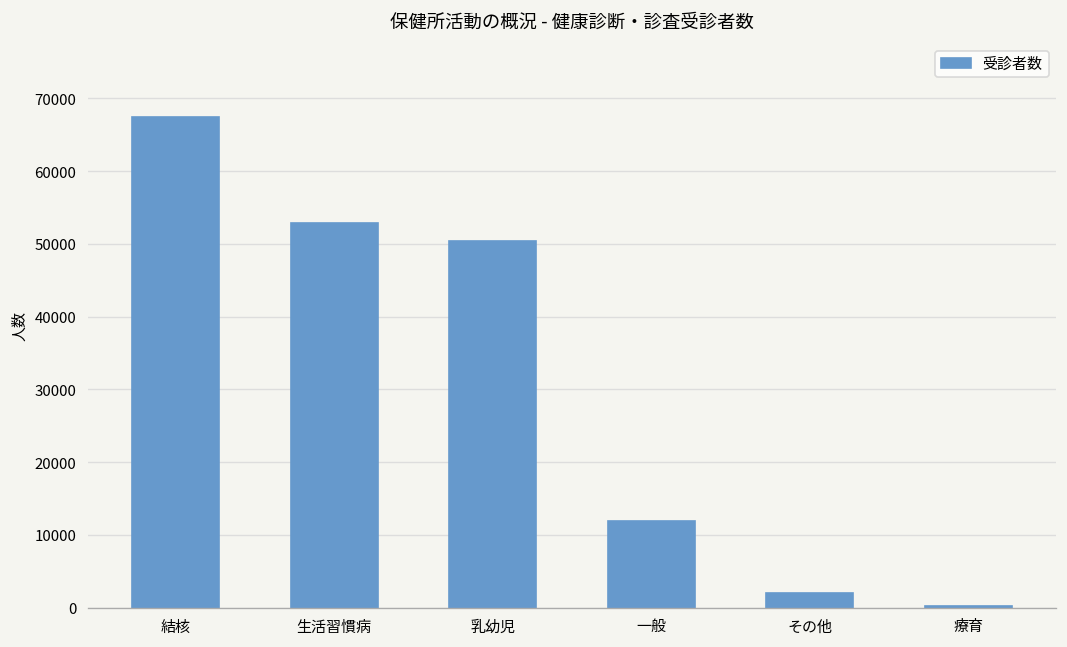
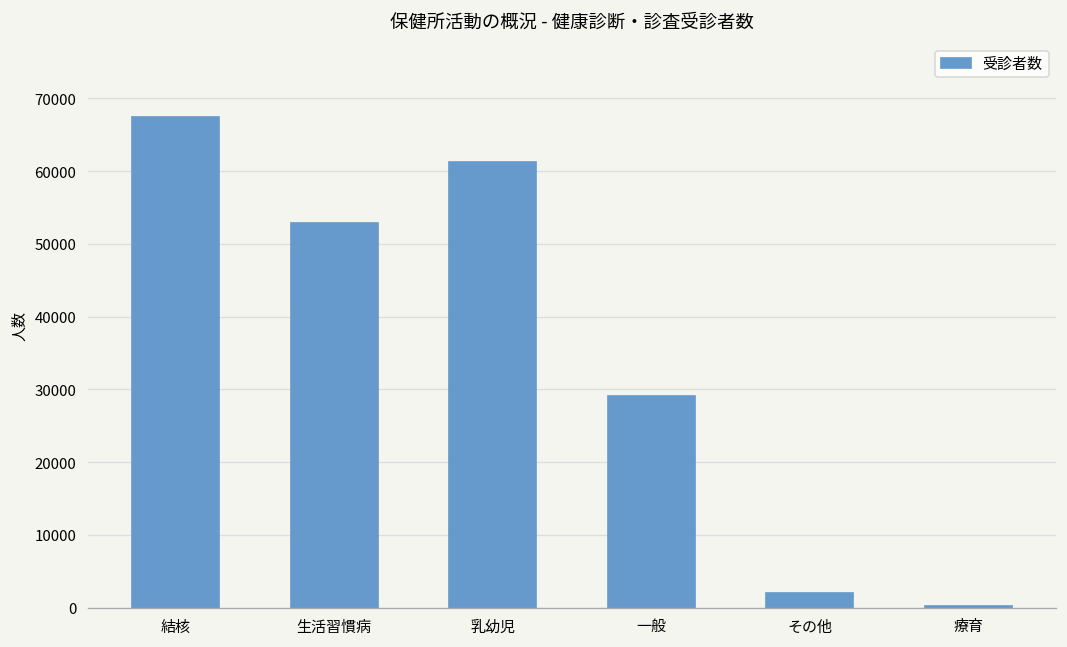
乳幼児: 50000 -> 61000
一般: 12000 -> 29000
